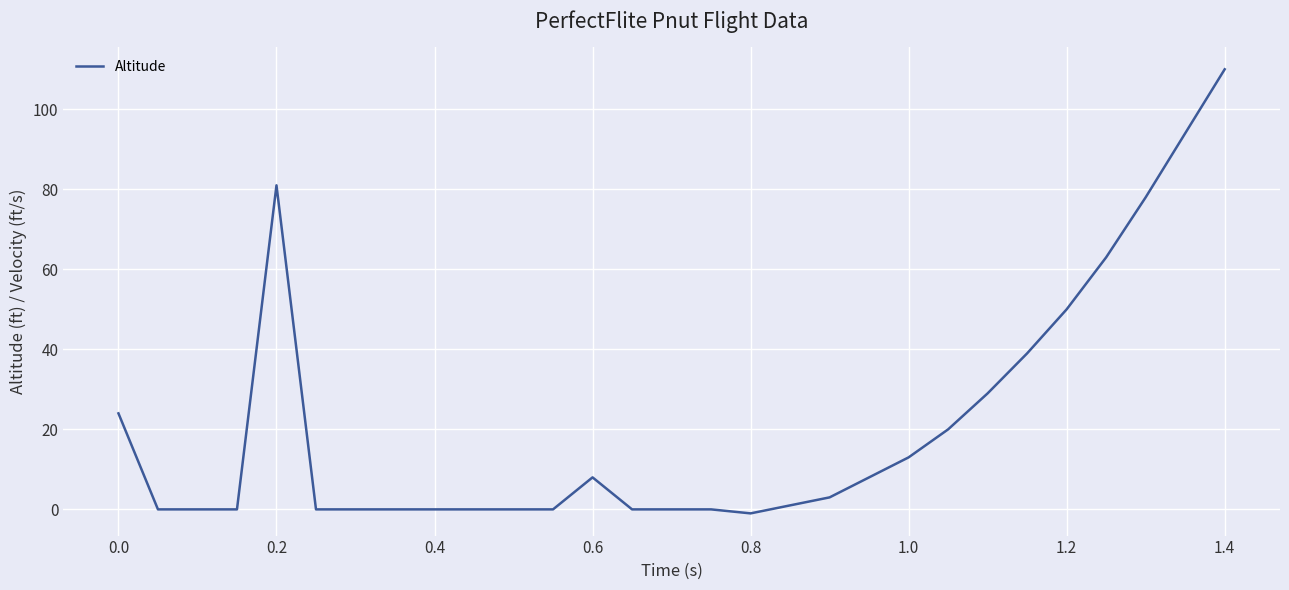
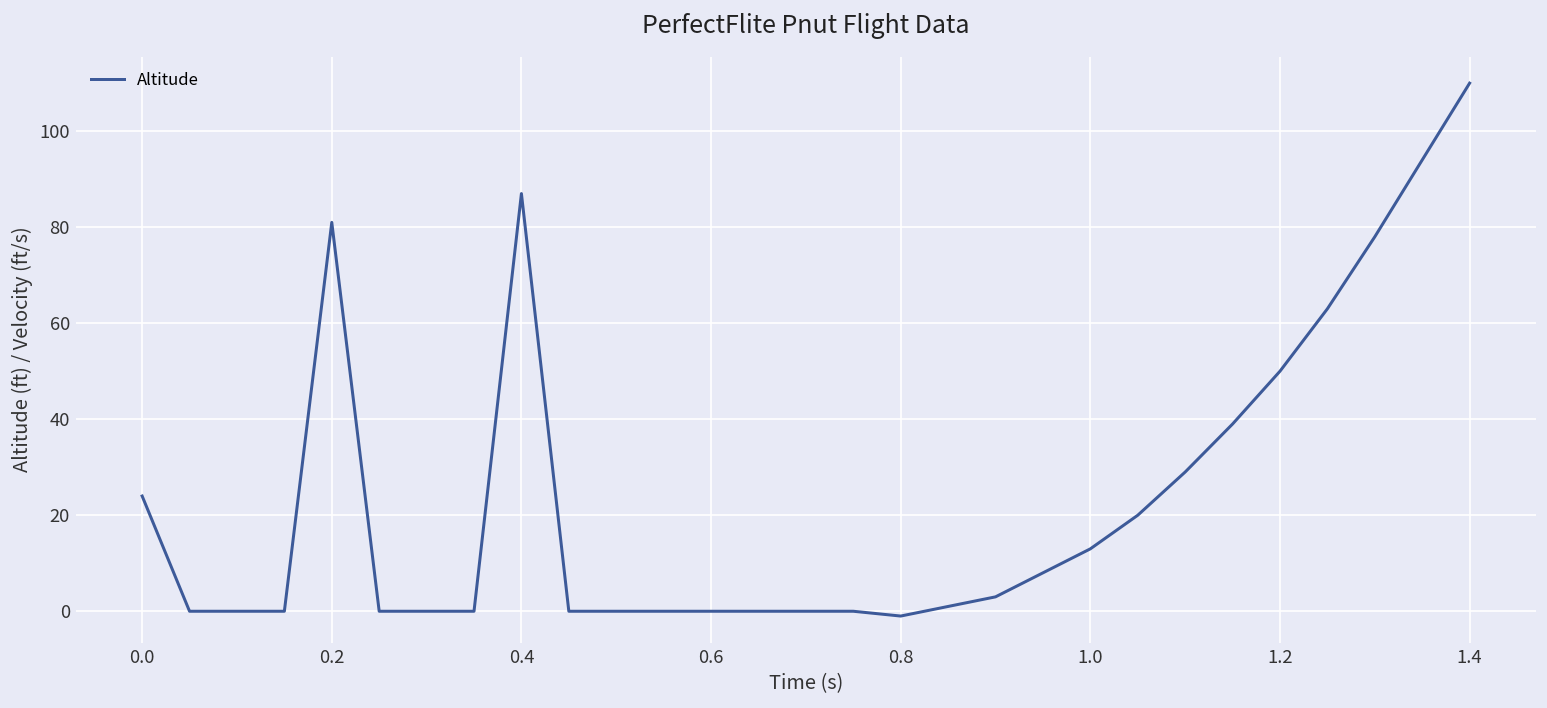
0.4: 0 -> 87
0.6: 8 -> 0
